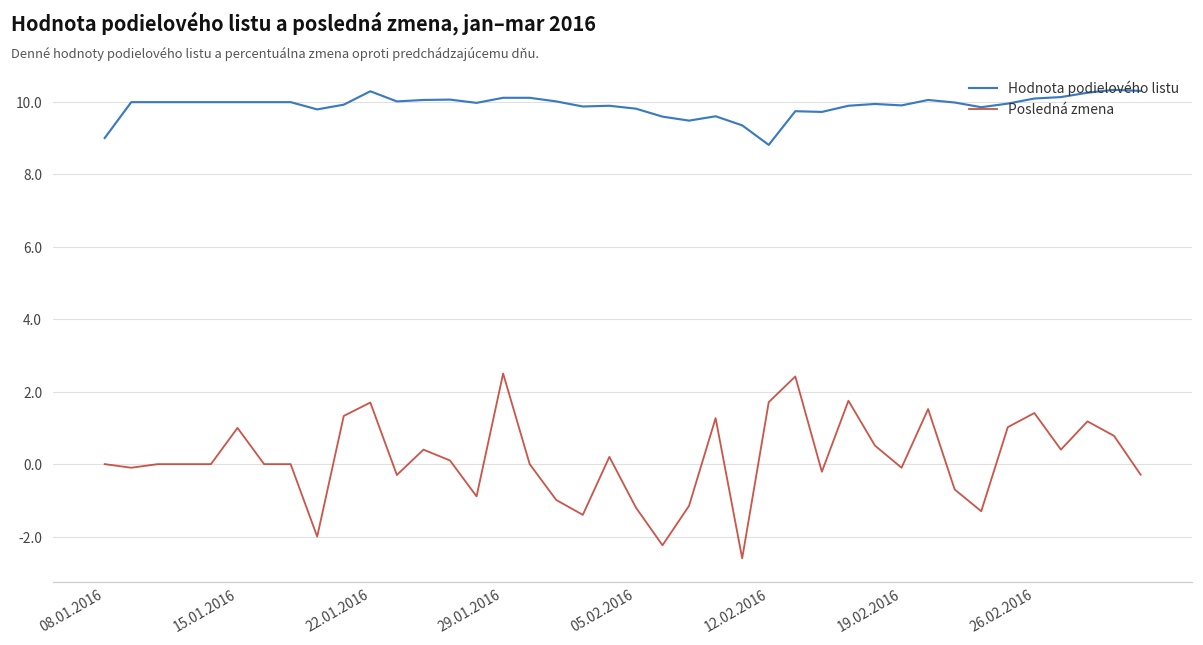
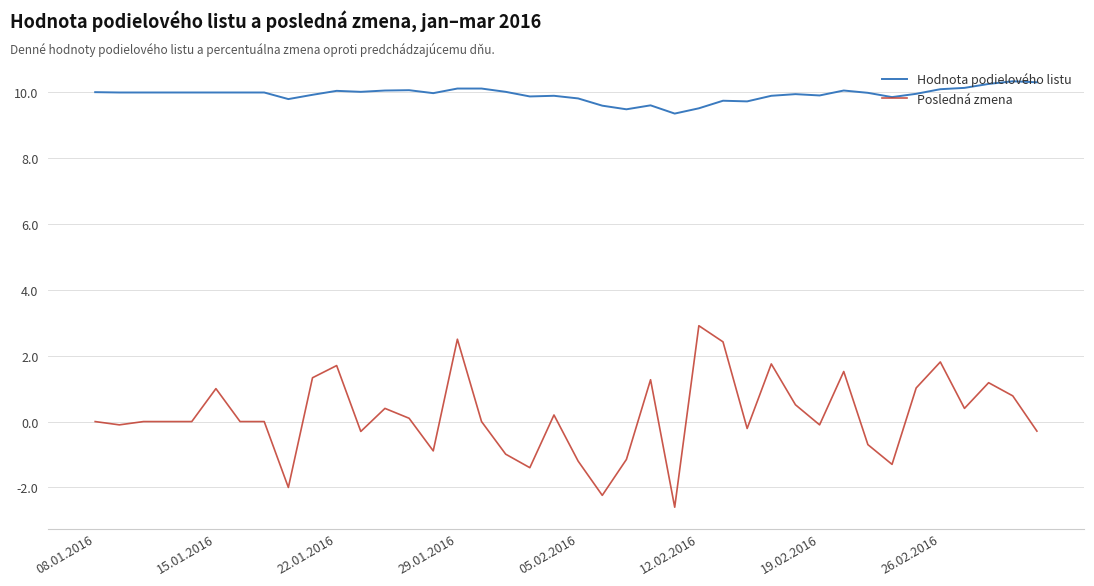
Hodnota podielového listu, 08.01.2016: 9 -> 10
Hodnota podielového listu, 22.01.2016: 10.3 -> 10.0
Hodnota podielového listu, 12.02.2016: 8.8 -> 9.5
Posledná zmena, 12.02.2016: 1.7 -> 2.9
Posledná zmena, 26.02.2016: 1.4 -> 1.8
